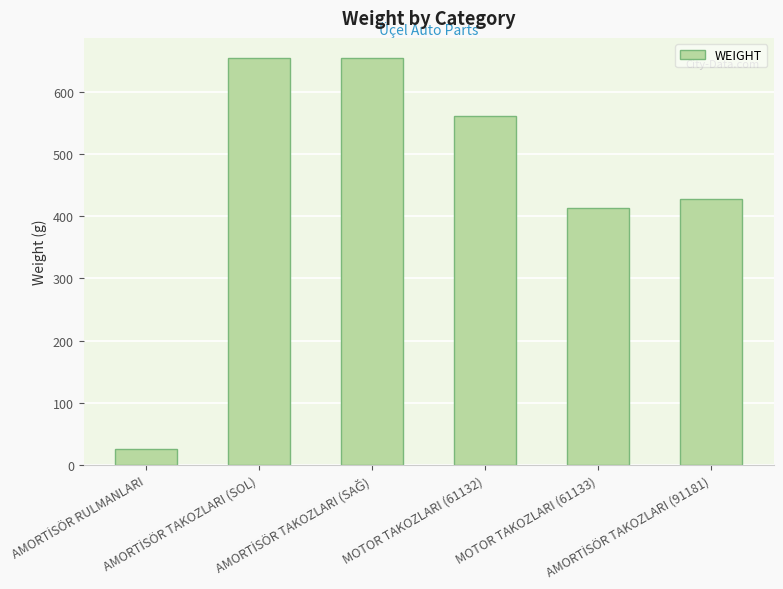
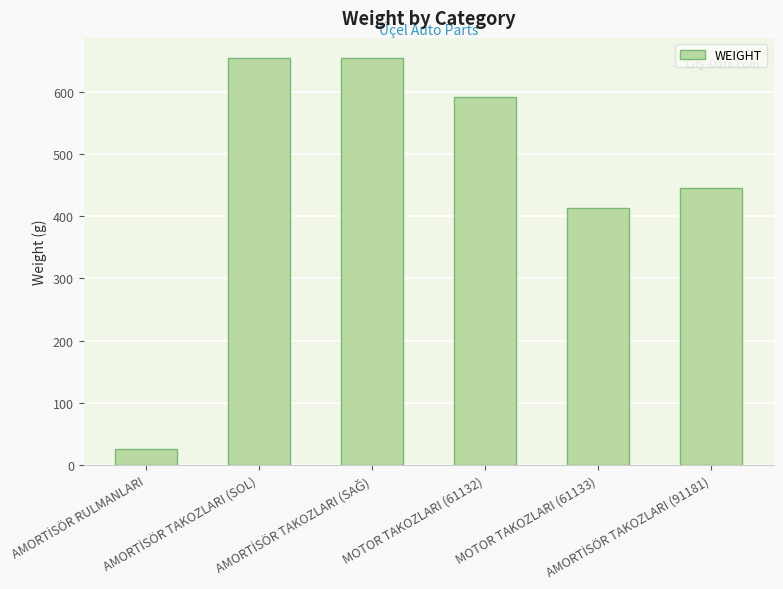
MOTOR TAKOZLARI (61132): 560 -> 590
AMORTİSÖR TAKOZLARI (91181): 430 -> 450
